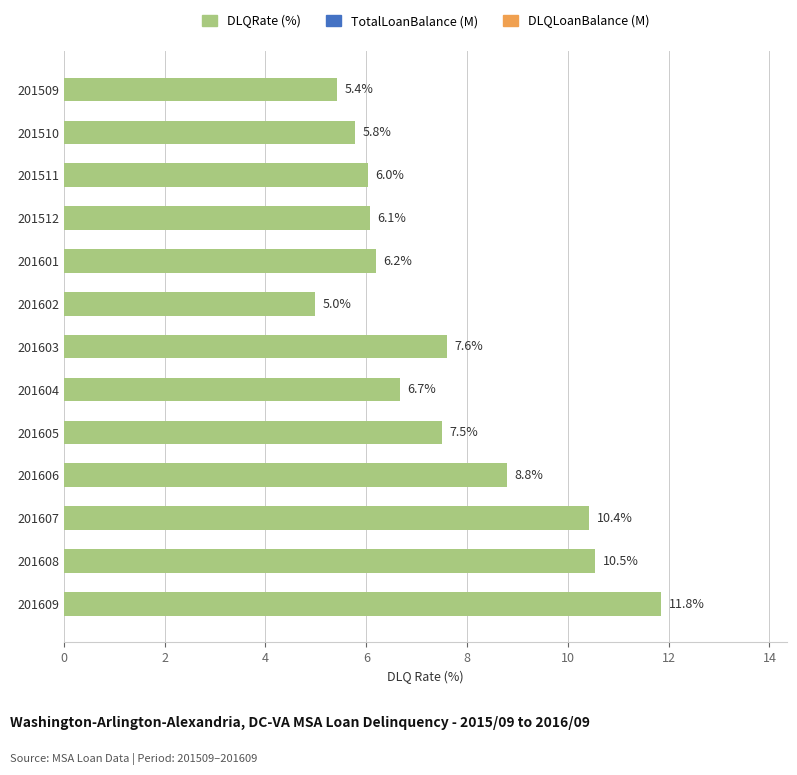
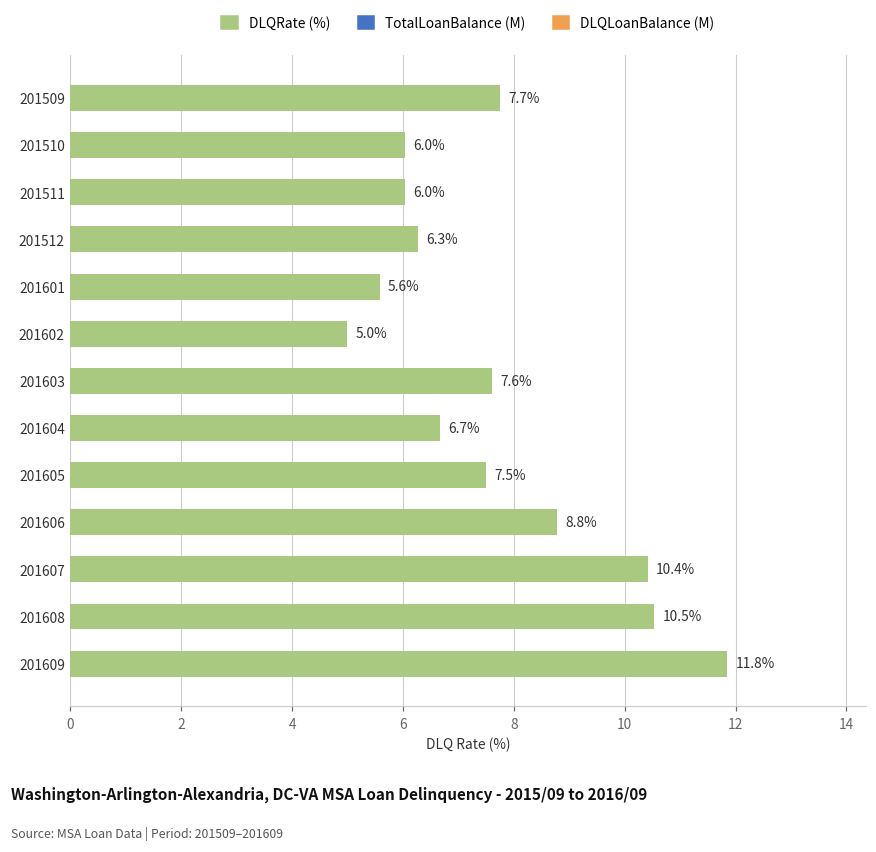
201509: 5.4% -> 7.7%
201510: 5.8% -> 6.0%
201512: 6.1% -> 6.3%
201601: 6.2% -> 5.6%
